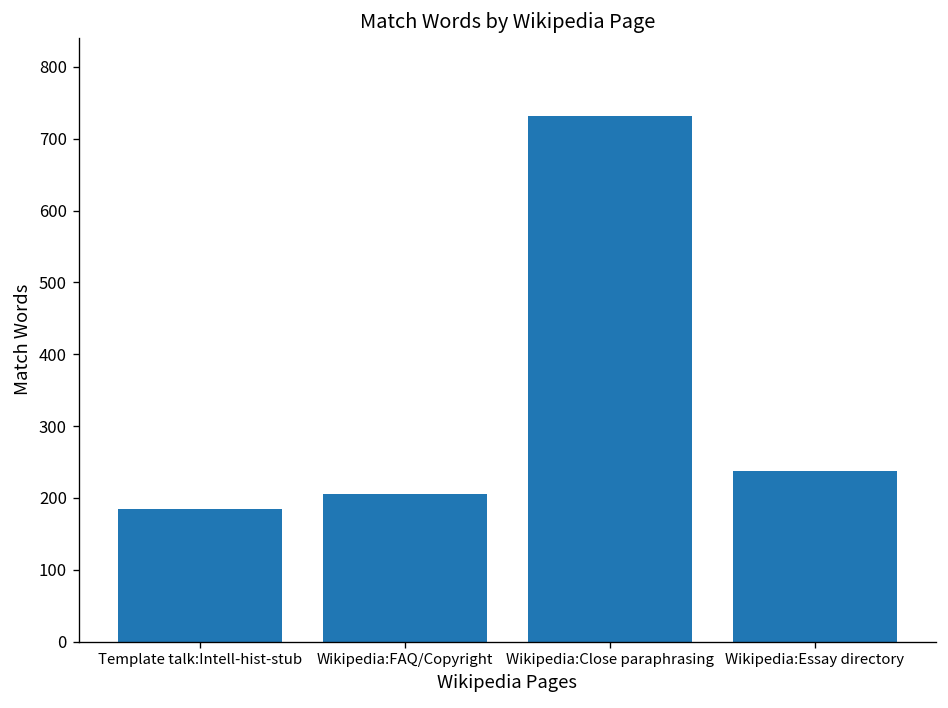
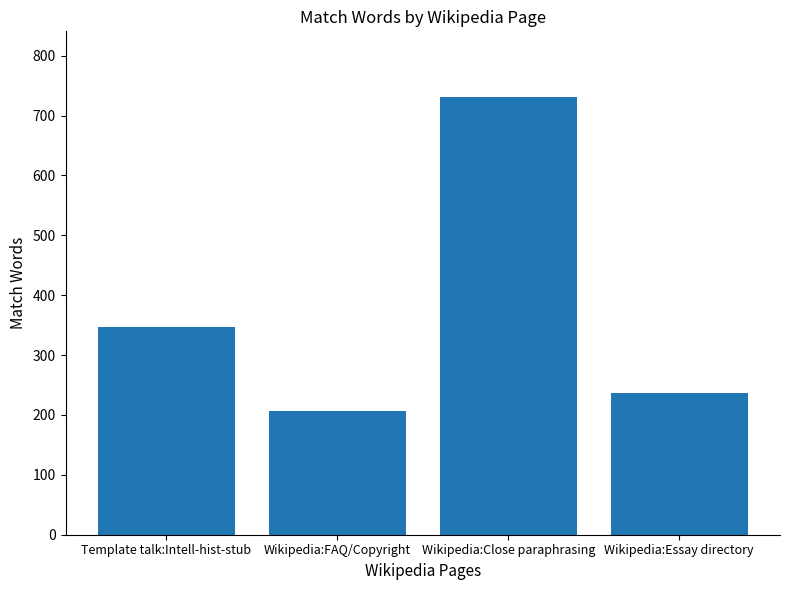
Template talk:Intell-hist-stub: 180 -> 350
